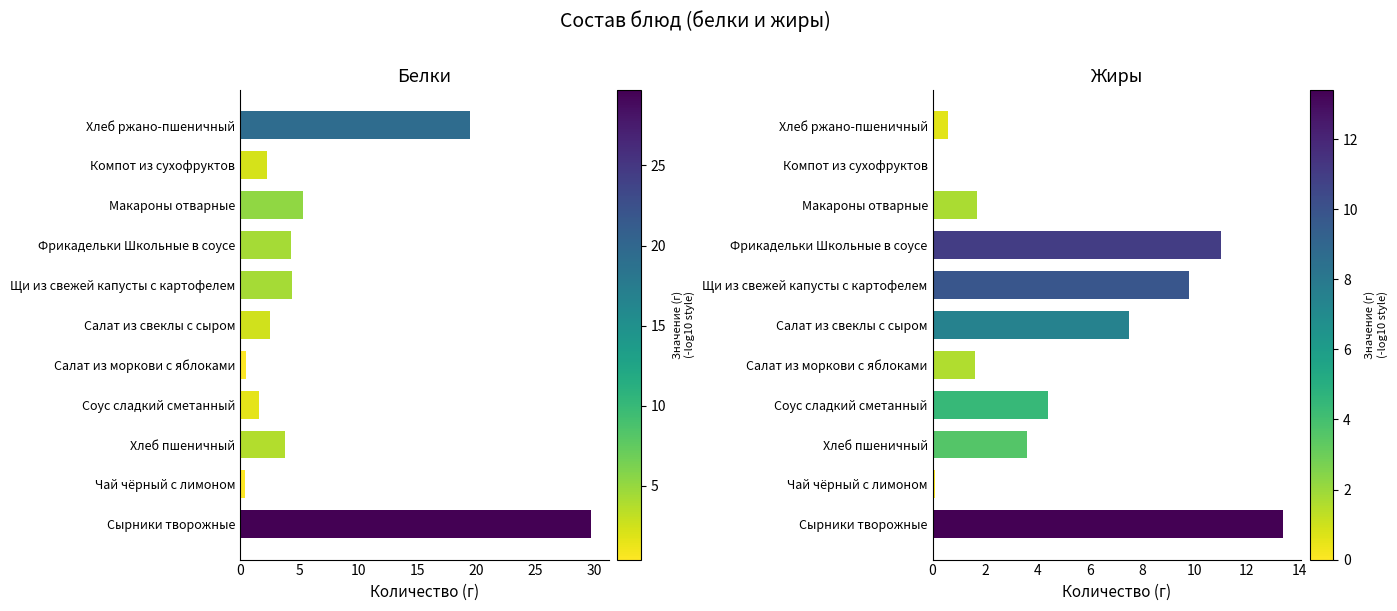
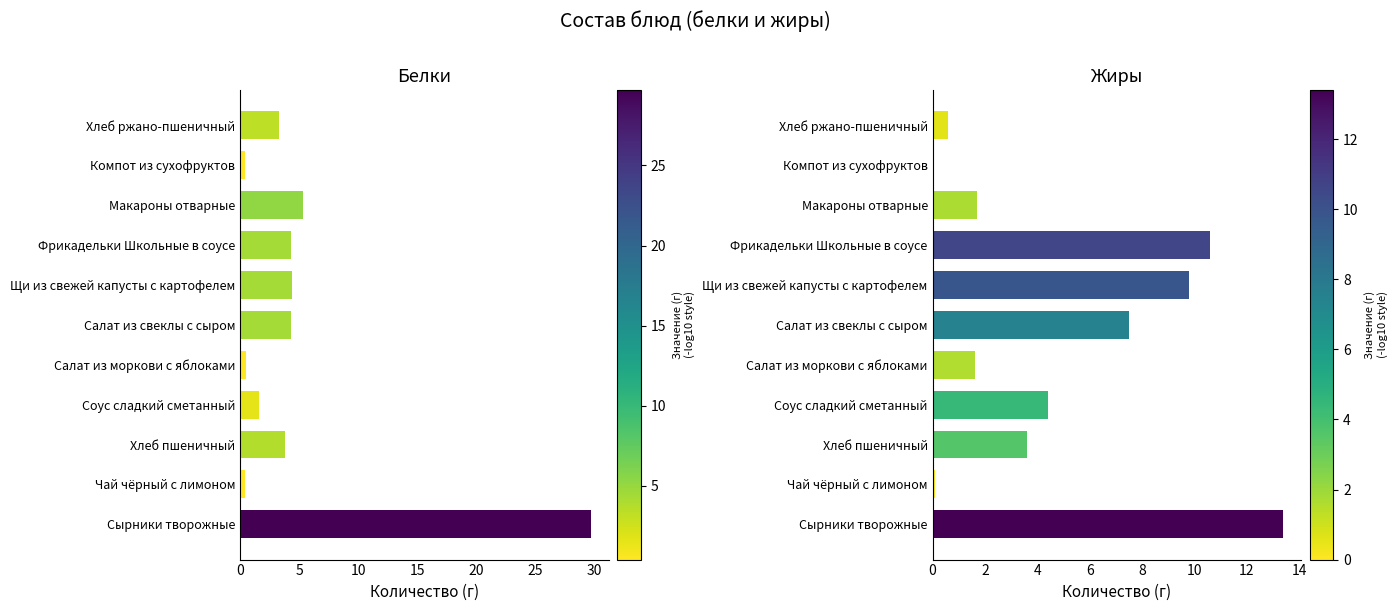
Белки, Хлеб ржано-пшеничный: 19.5 -> 3.3
Белки, Компот из сухофруктов: 2.3 -> 0.4
Белки, Салат из свеклы с сыром: 2.5 -> 4.3
Жиры, Фрикадельки Школьные в соусе: 11.0 -> 10.6
